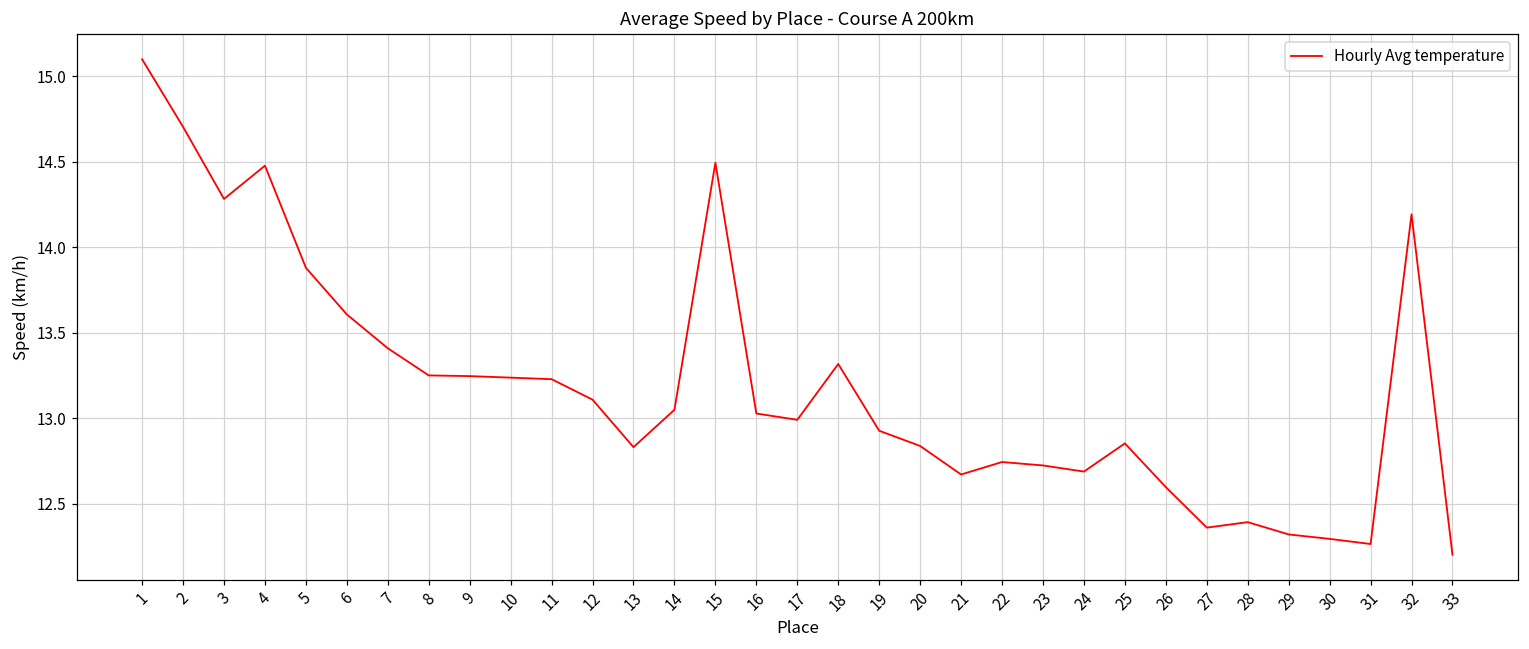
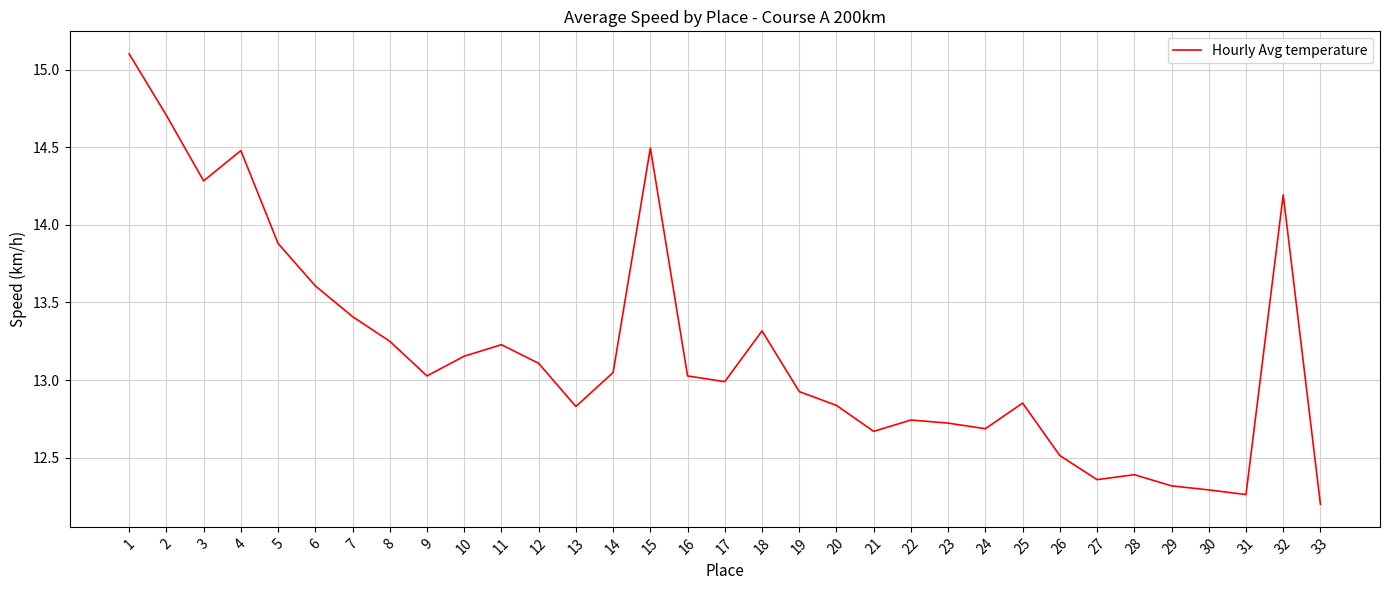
9: 13.25 -> 13.03
10: 13.24 -> 13.15
26: 12.60 -> 12.51
